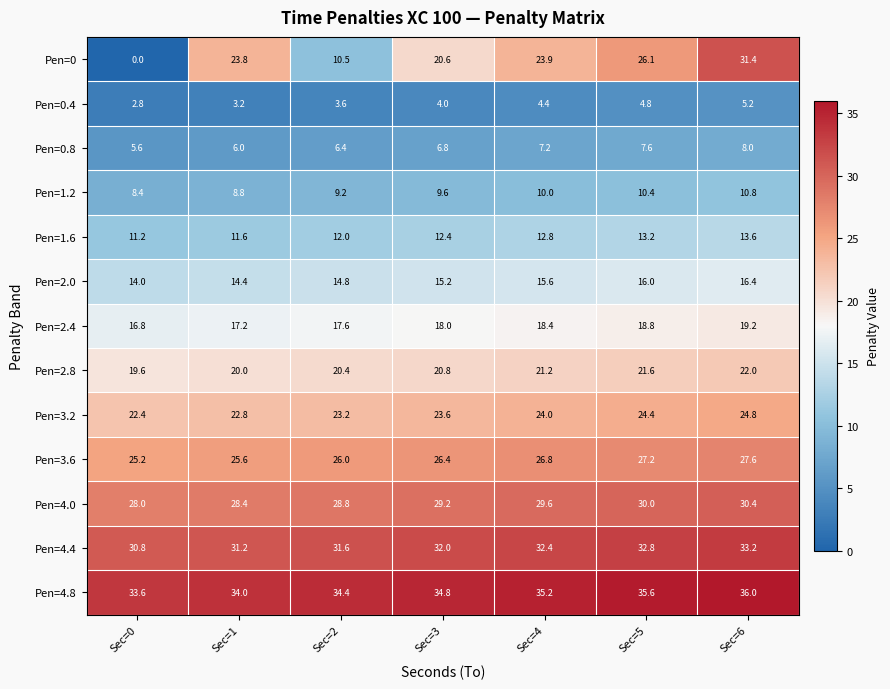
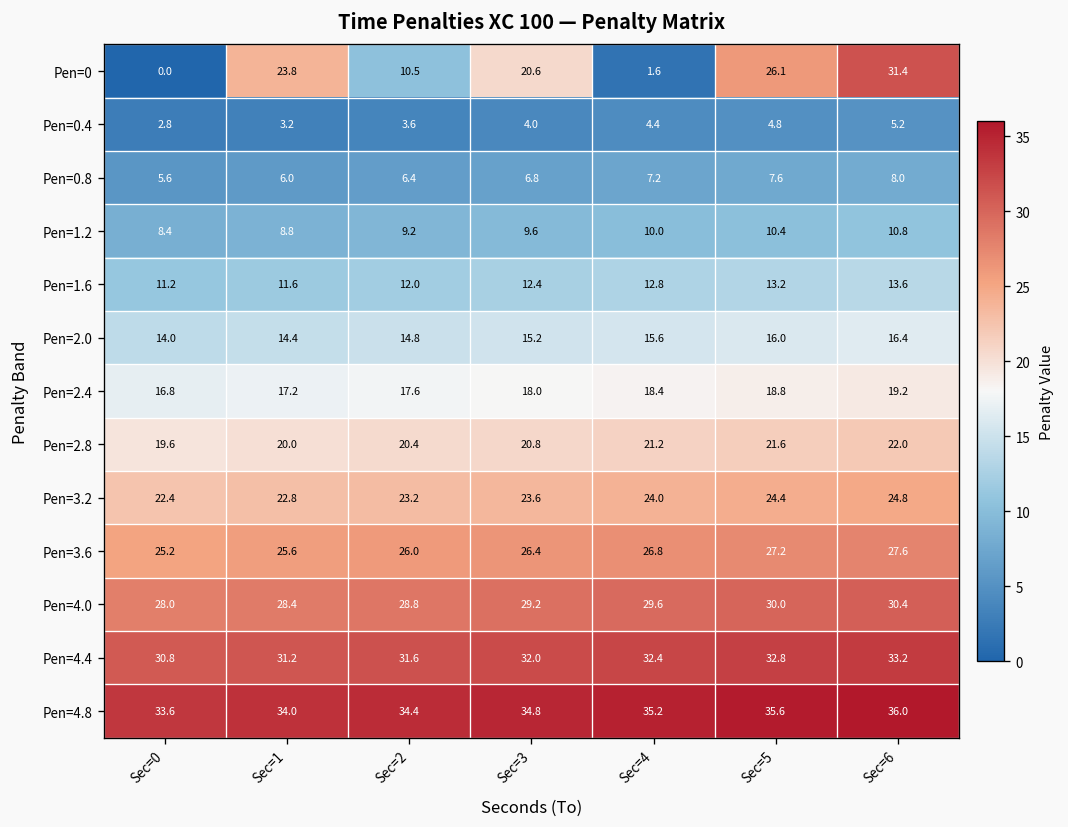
Pen=0, Sec=4: 23.9 -> 1.6
